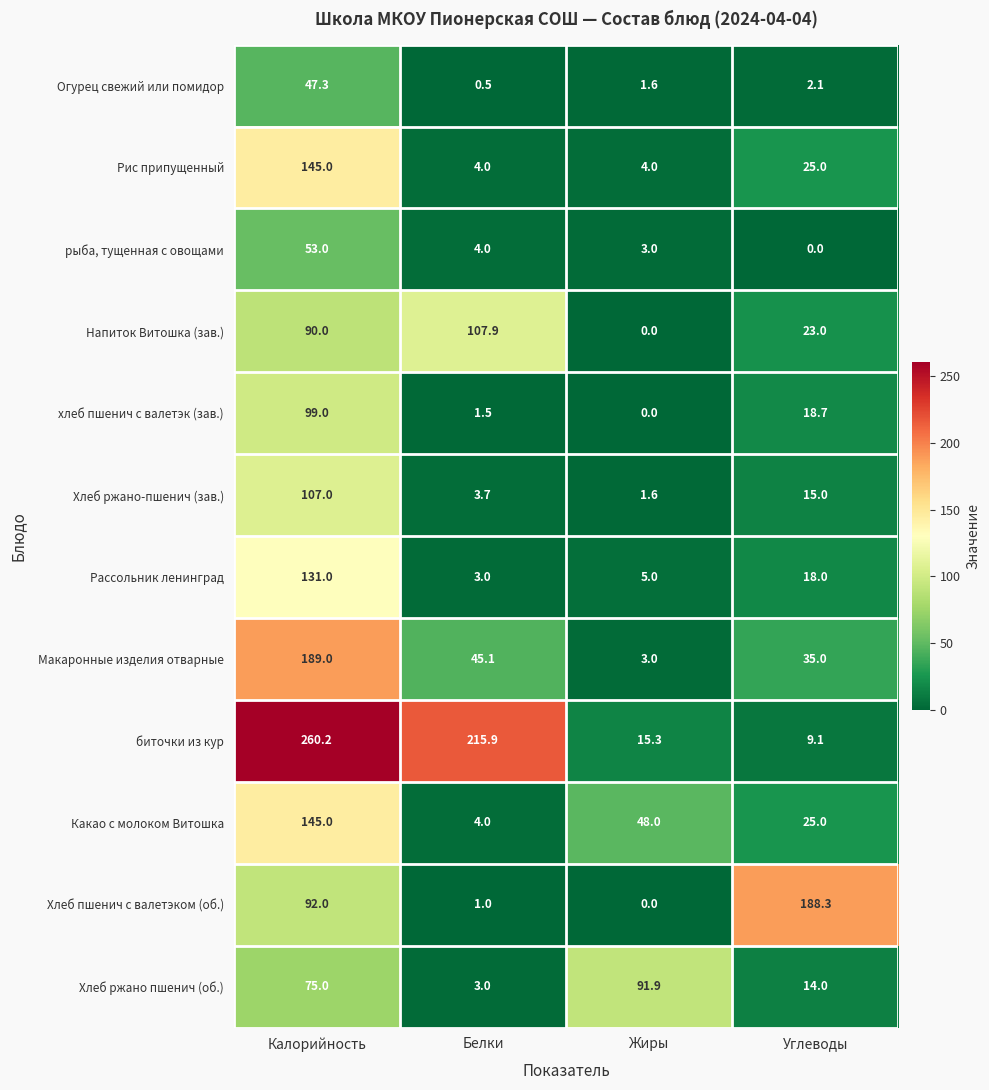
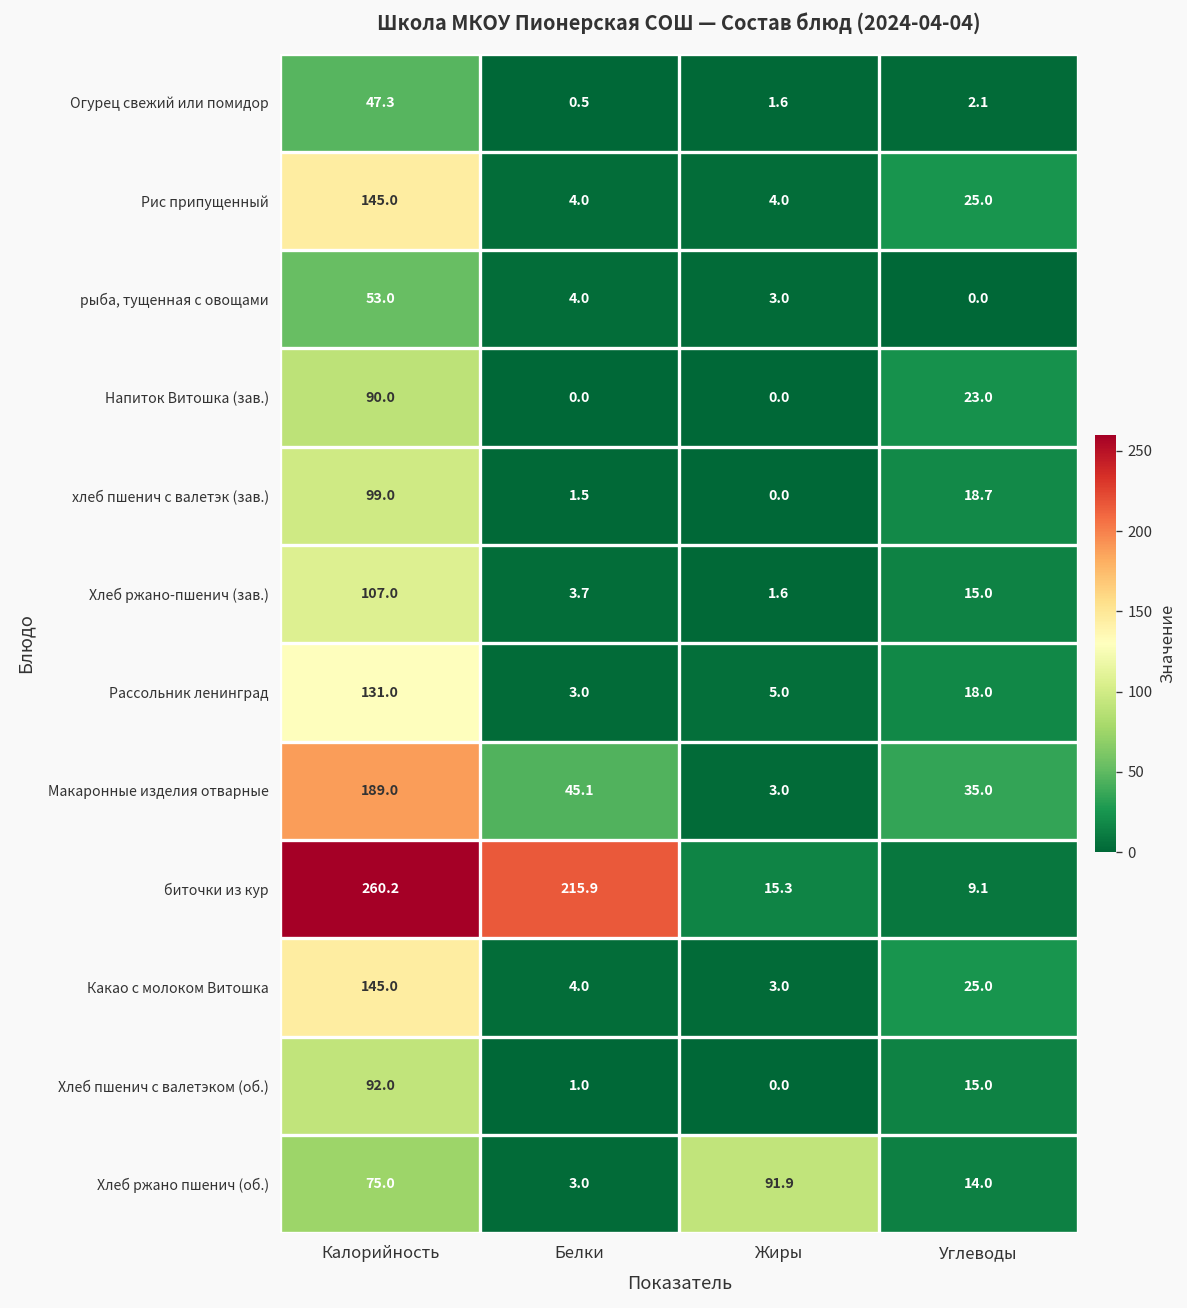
Напиток Витошка (зав.), Белки: 107.9 -> 0.0
Какао с молоком Витошка, Жиры: 48.0 -> 3.0
Хлеб пшенич с валетэком (об.), Углеводы: 188.3 -> 15.0
